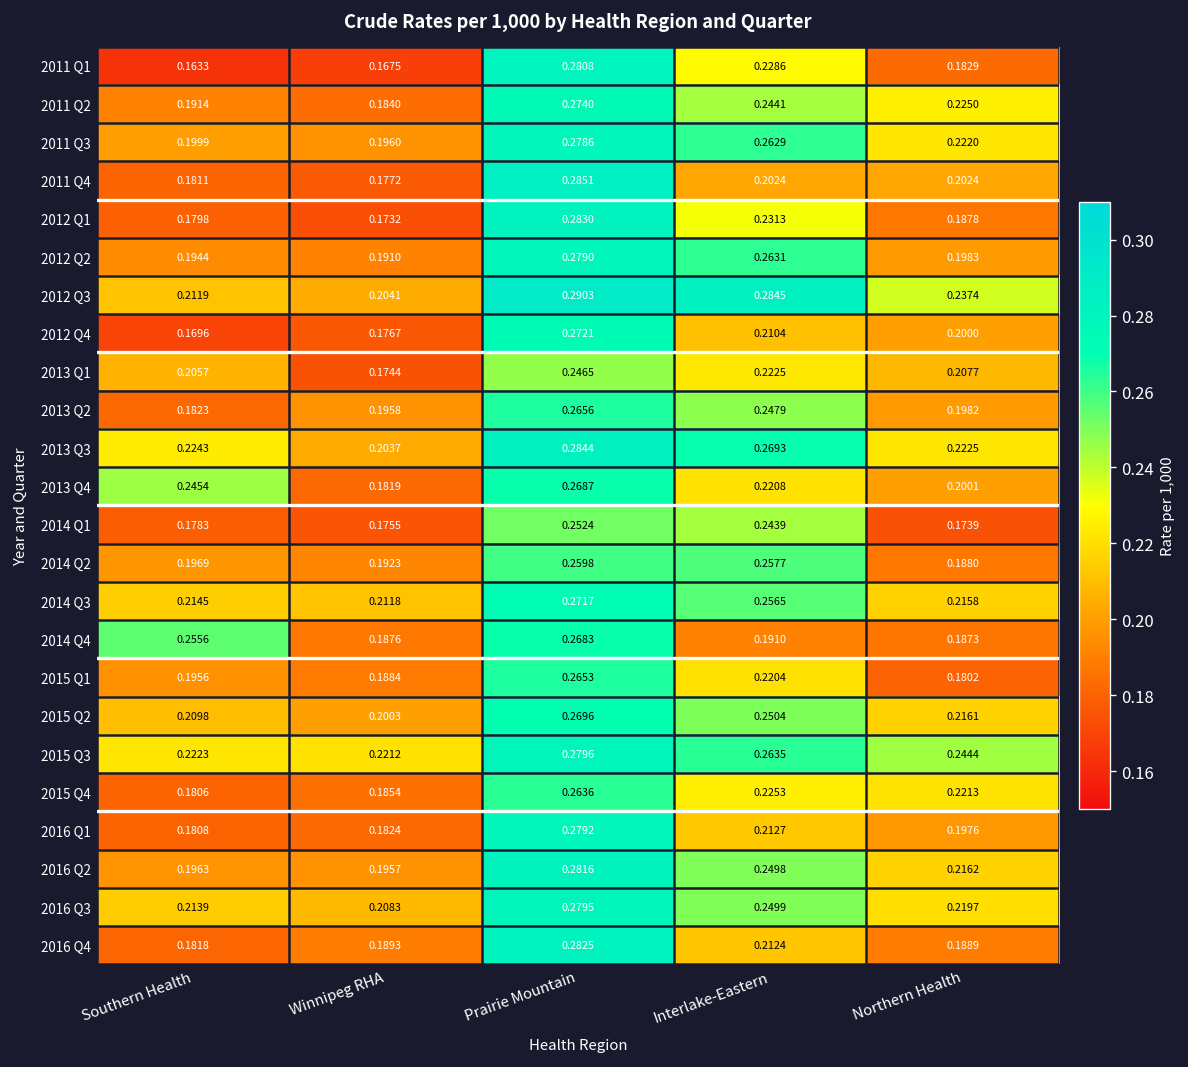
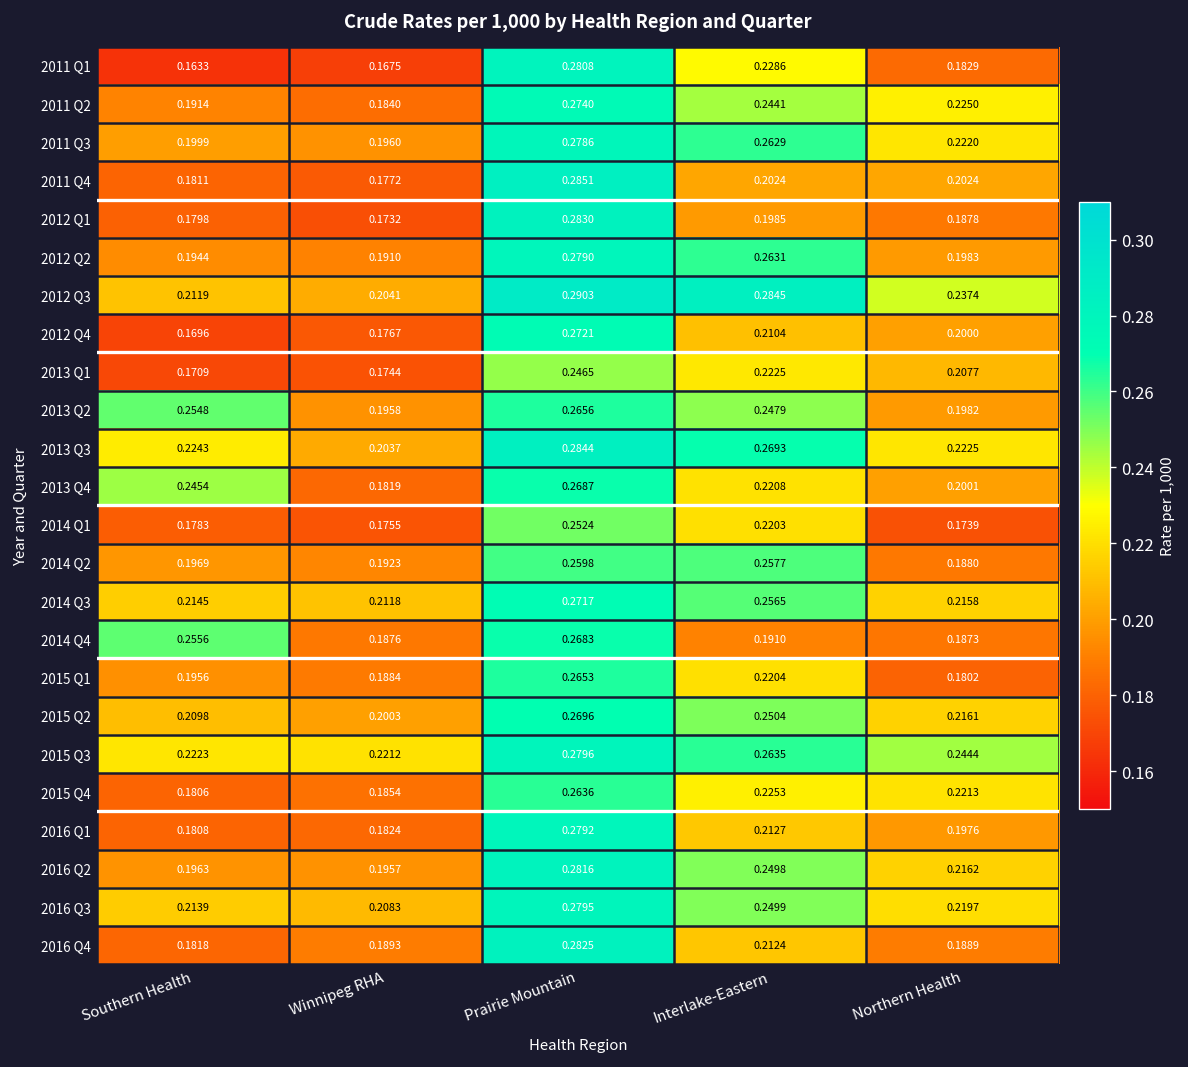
2012 Q1, Interlake-Eastern: 0.2313 -> 0.1985
2013 Q1, Southern Health: 0.2057 -> 0.1709
2013 Q2, Southern Health: 0.1823 -> 0.2548
2014 Q1, Interlake-Eastern: 0.2439 -> 0.2203
